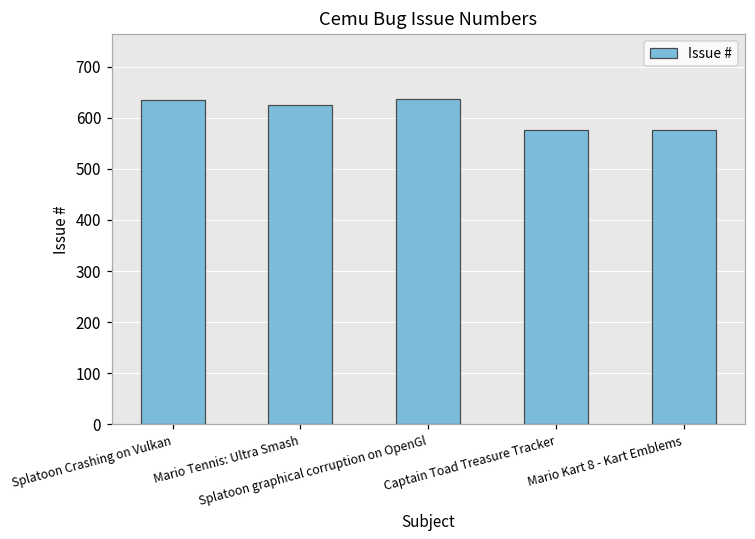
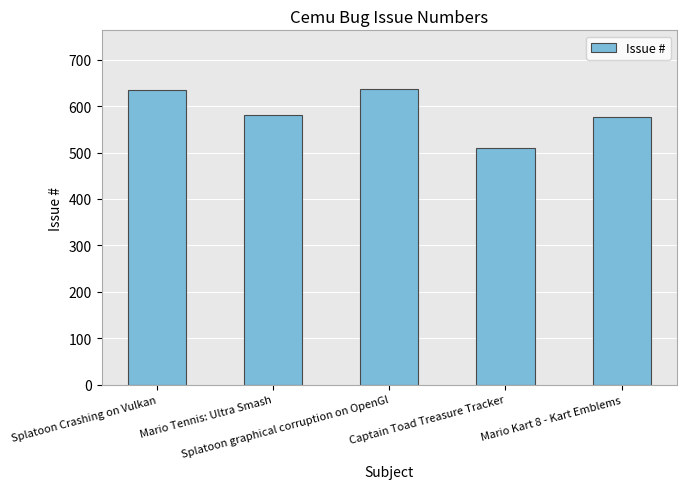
Mario Tennis: Ultra Smash: 630 -> 580
Captain Toad Treasure Tracker: 580 -> 510
